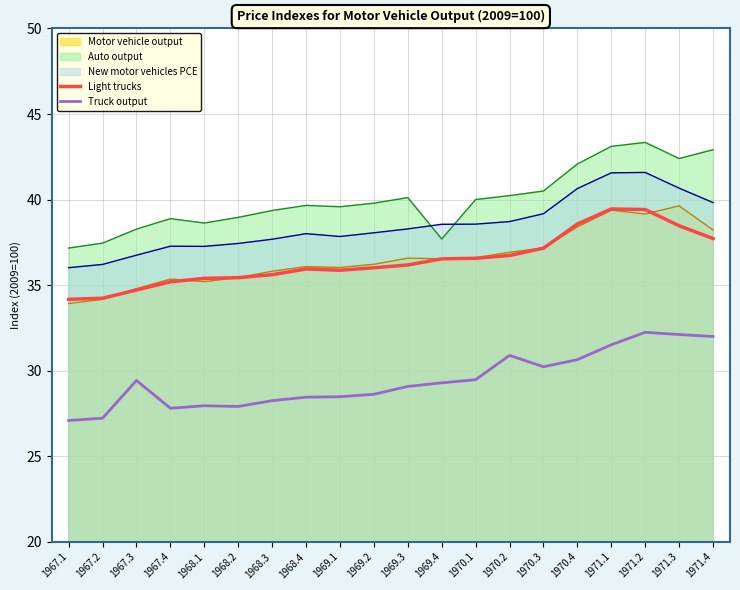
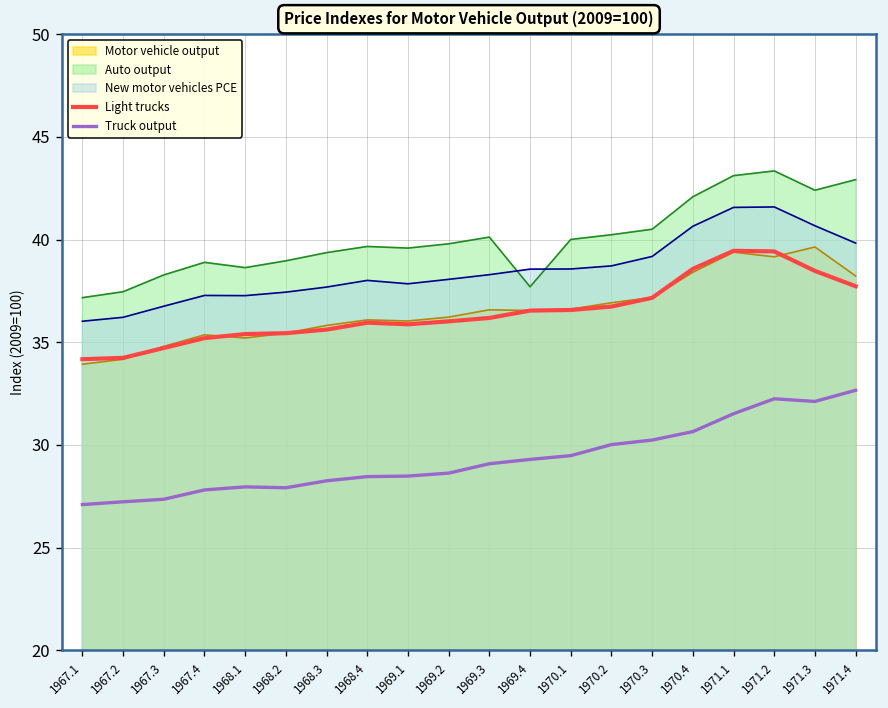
Truck output, 1967.3: 29.4 -> 27.4
Truck output, 1970.2: 30.9 -> 30.0
Truck output, 1971.4: 32.0 -> 32.7
